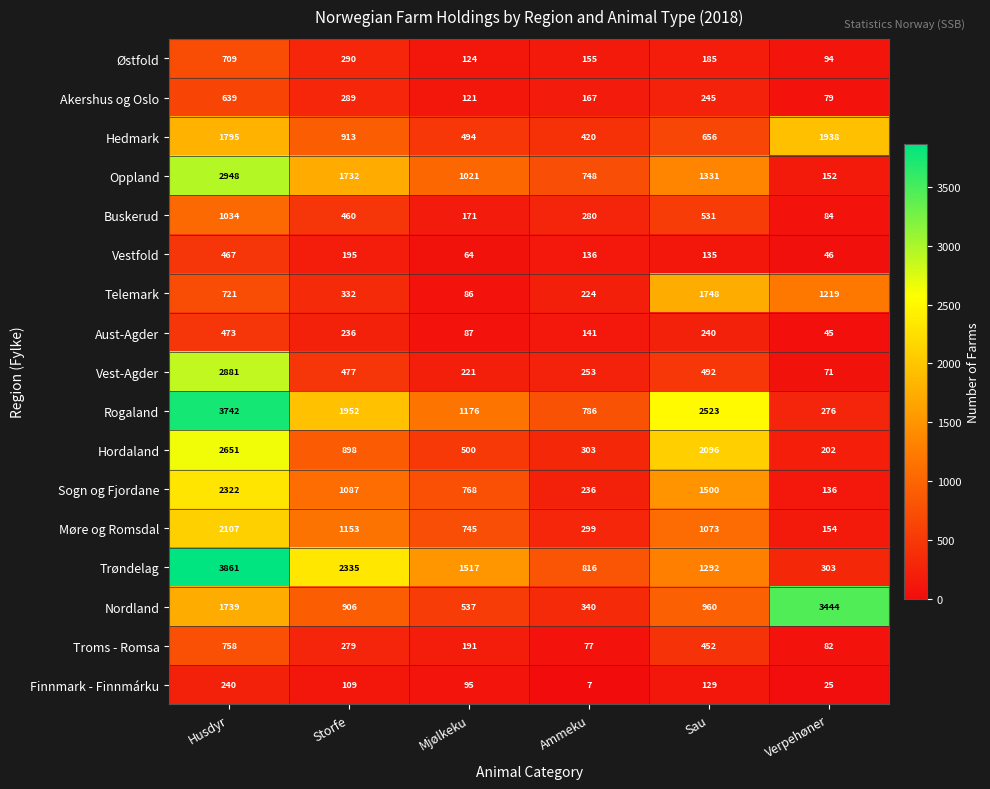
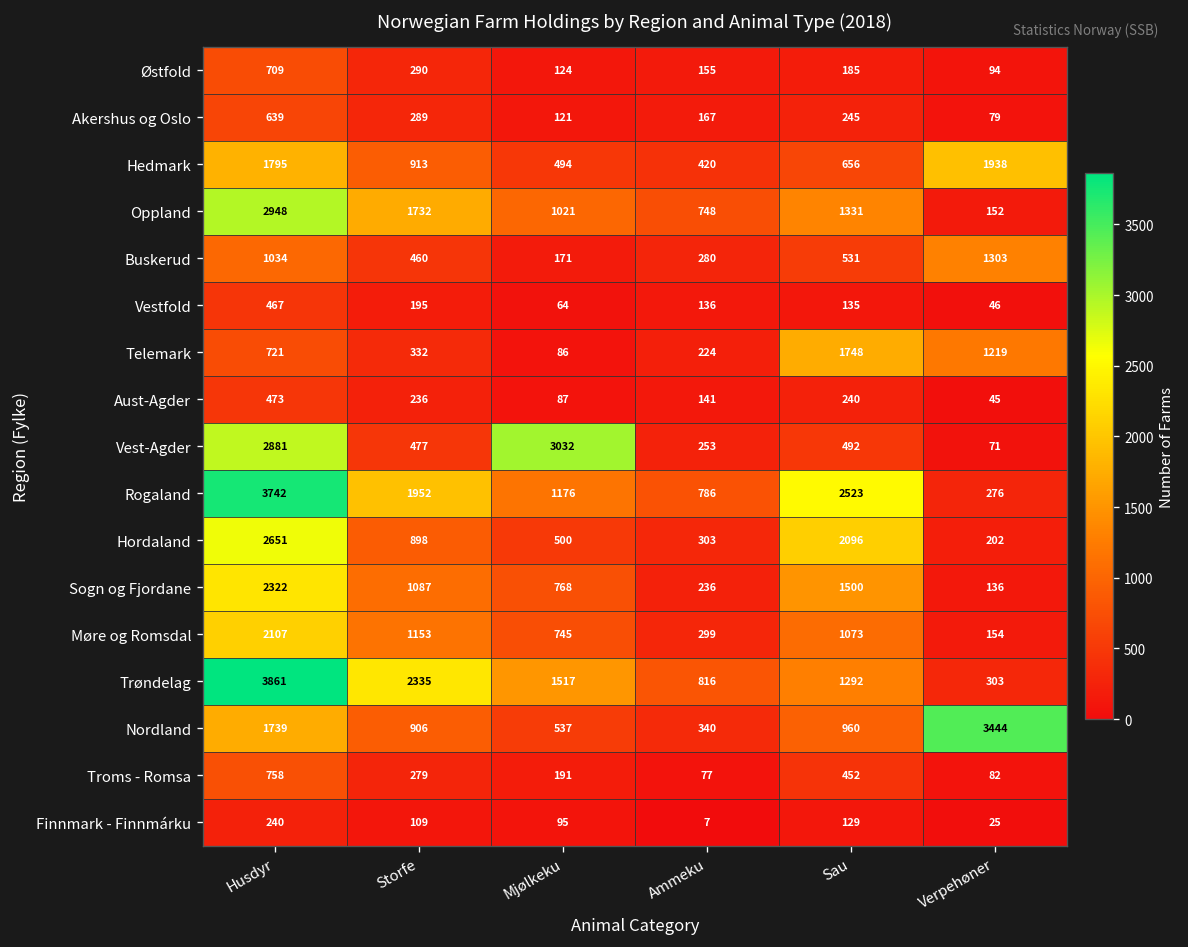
Buskerud, Verpehøner: 84 -> 1303
Vest-Agder, Mjølkeku: 221 -> 3032
